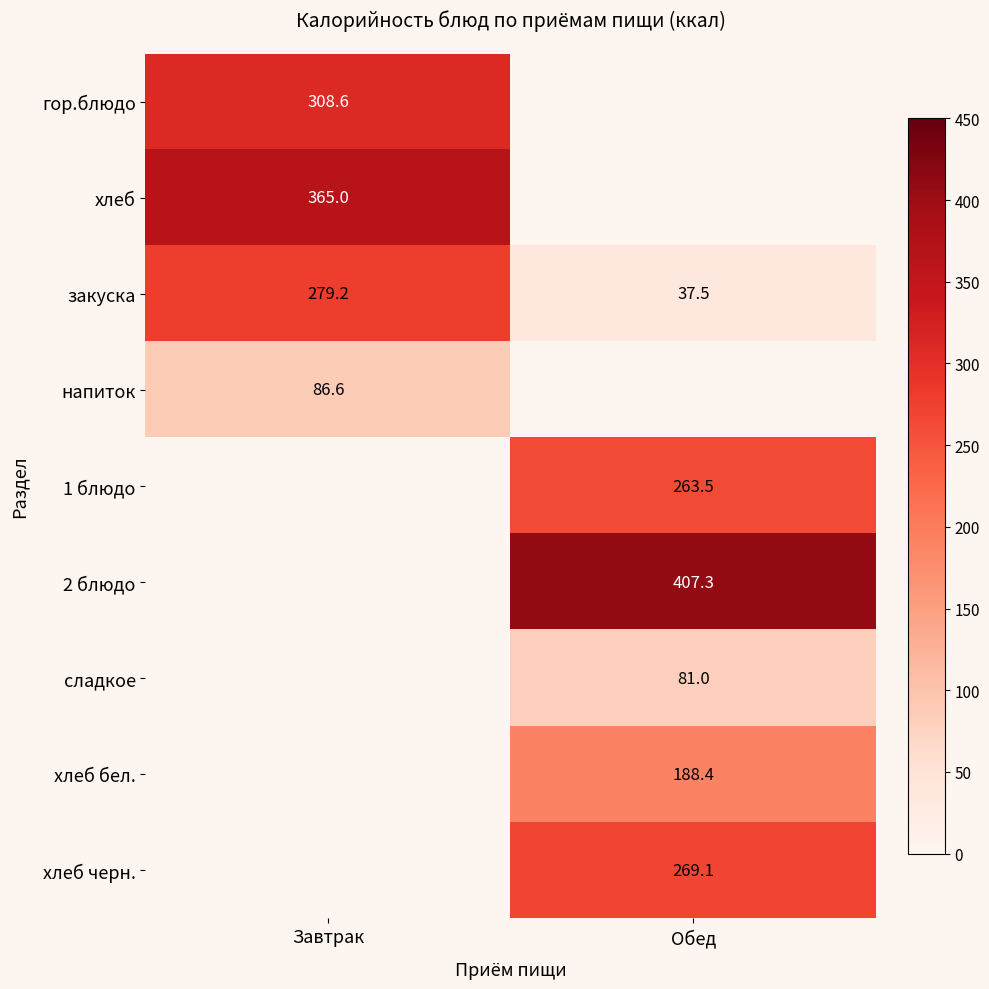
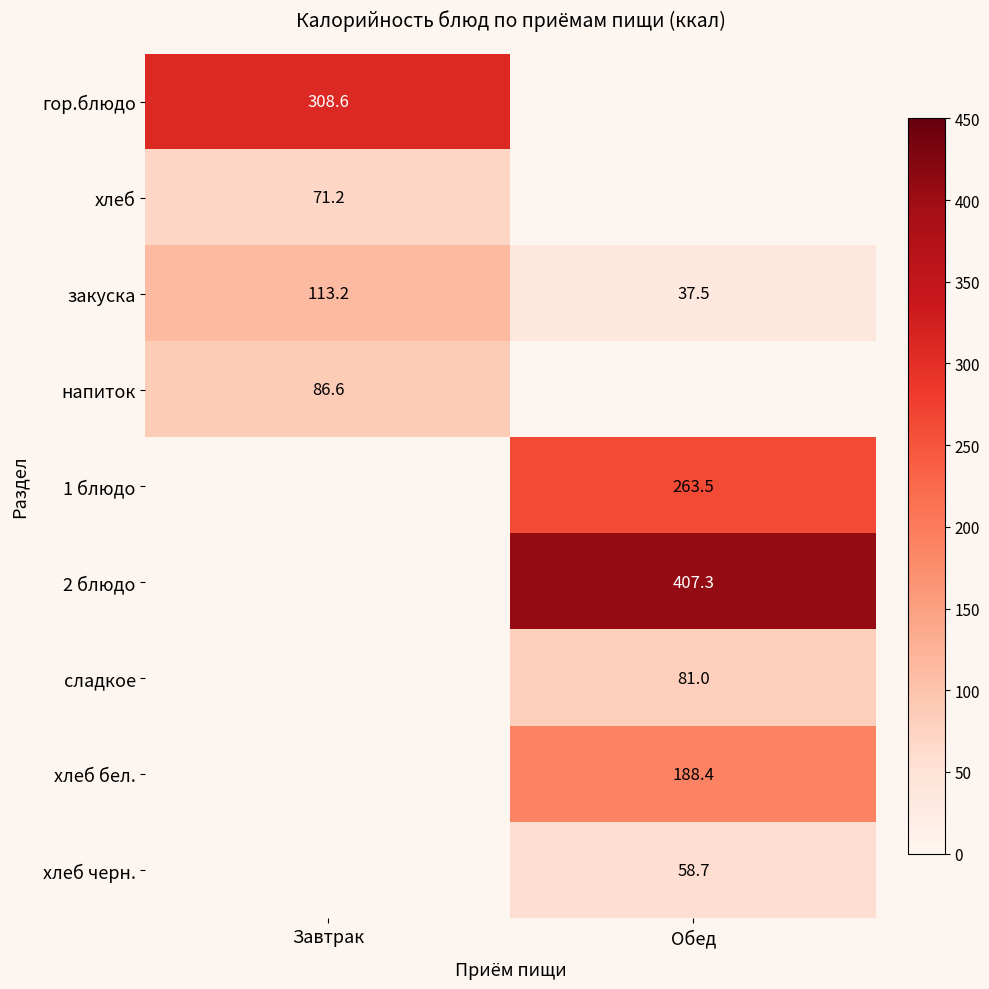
хлеб, Завтрак: 365.0 -> 71.2
закуска, Завтрак: 279.2 -> 113.2
хлеб черн., Обед: 269.1 -> 58.7
